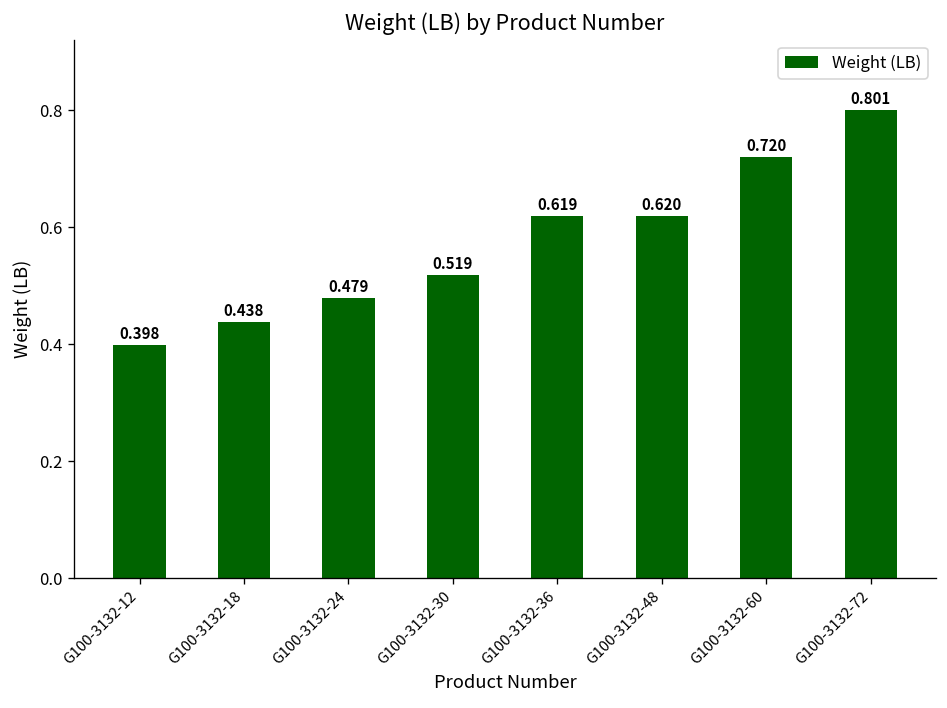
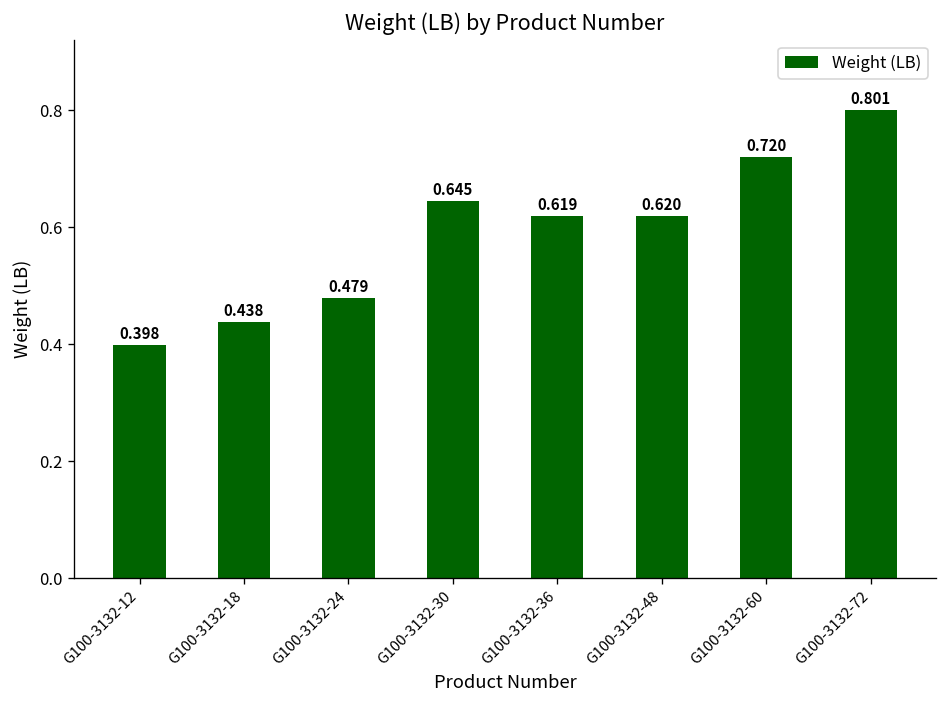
G100-3132-30: 0.519 -> 0.645
